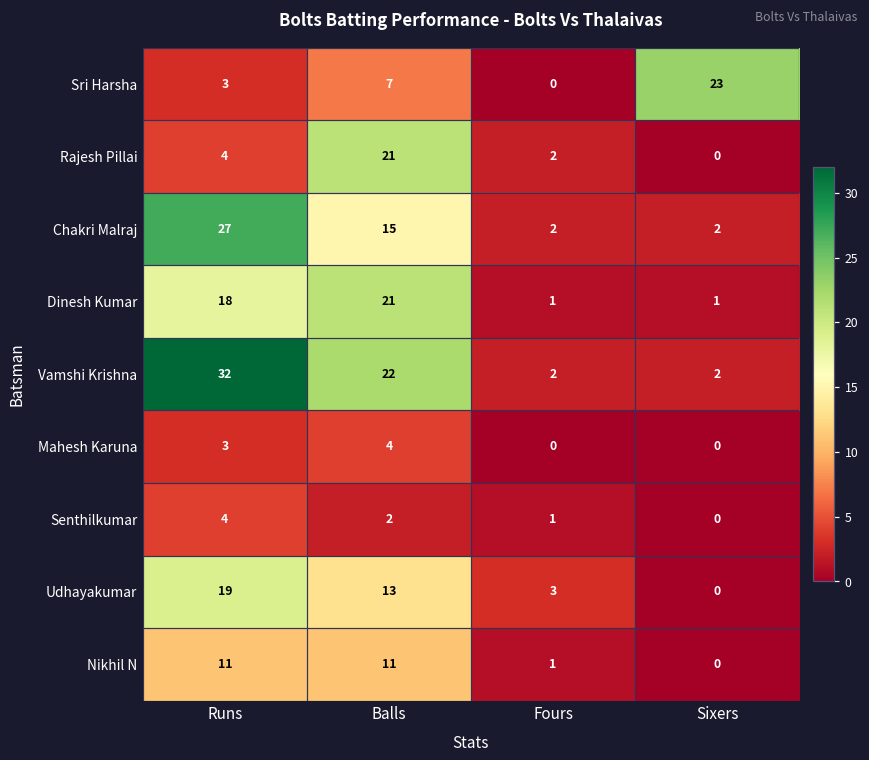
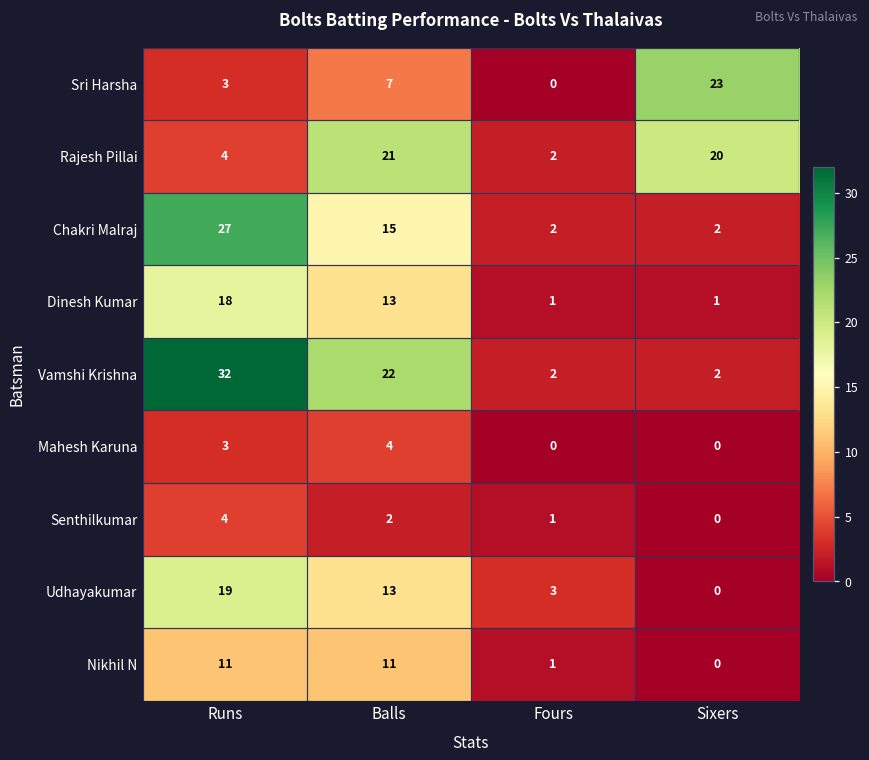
Rajesh Pillai, Sixers: 0 -> 20
Dinesh Kumar, Balls: 21 -> 13
